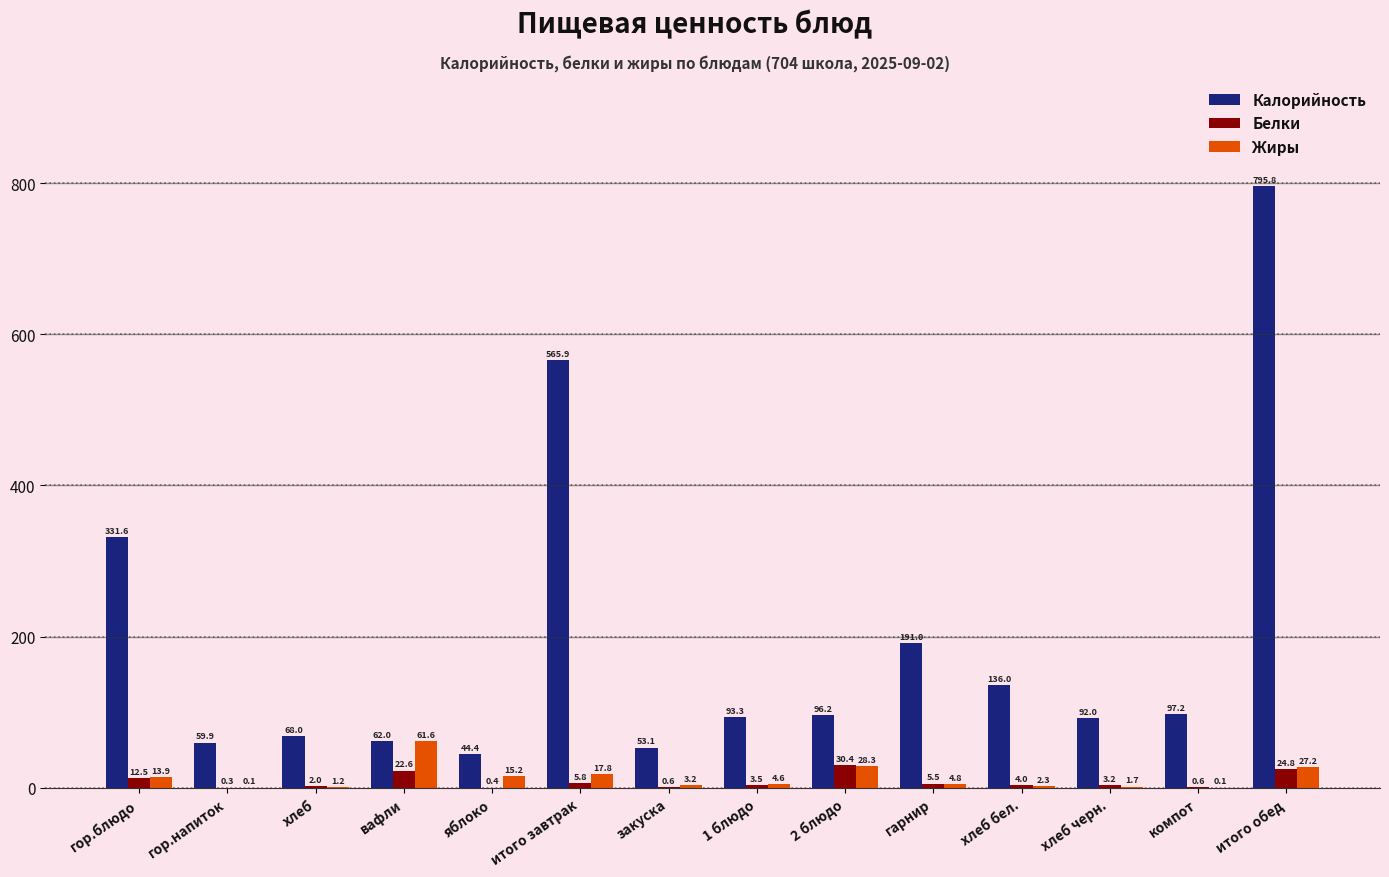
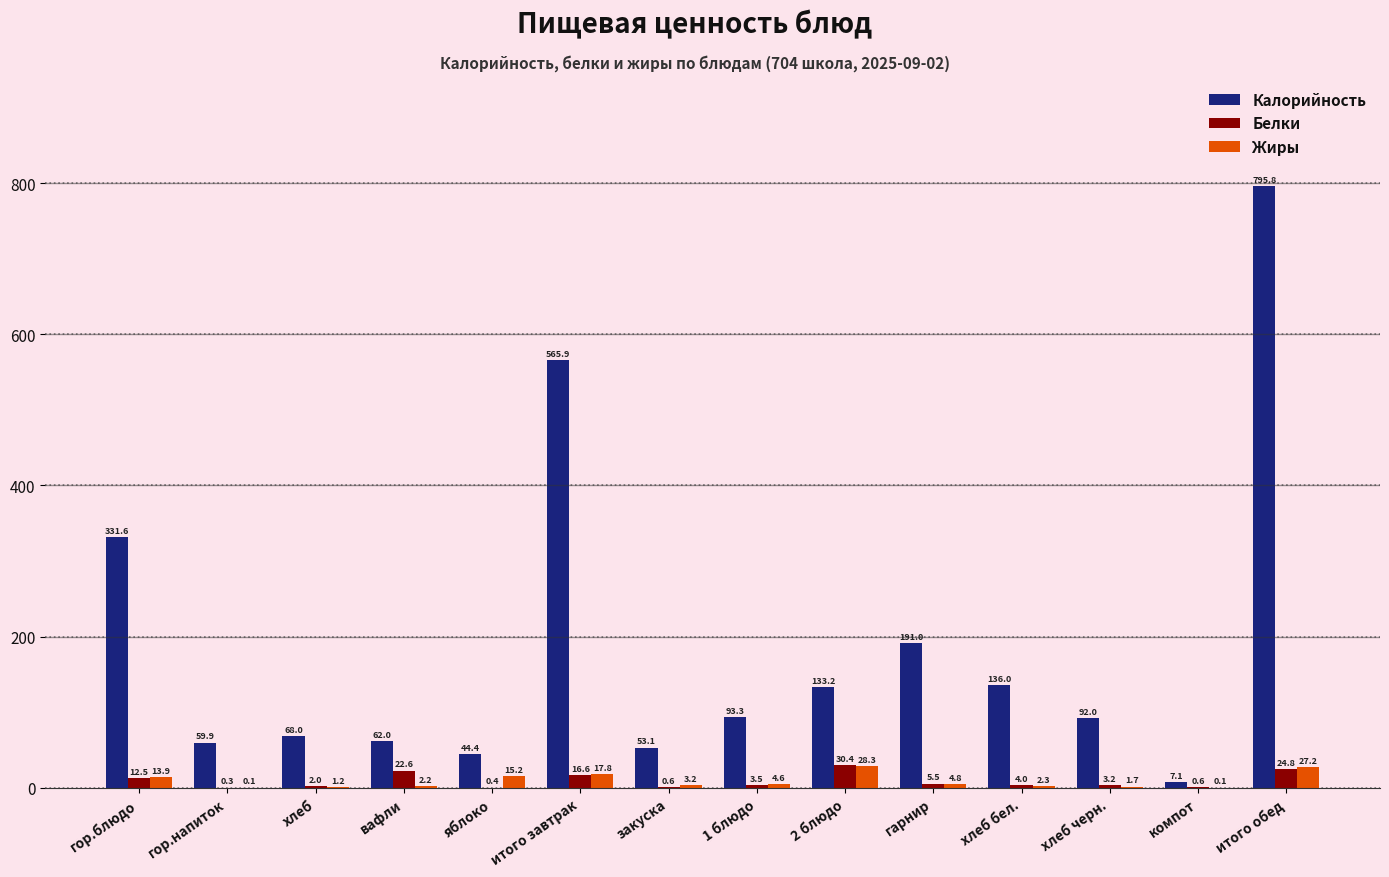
Жиры, вафли: 61.6 -> 2.2
Белки, итого завтрак: 5.8 -> 16.6
Калорийность, 2 блюдо: 96.2 -> 133.2
Калорийность, компот: 97.2 -> 7.1
